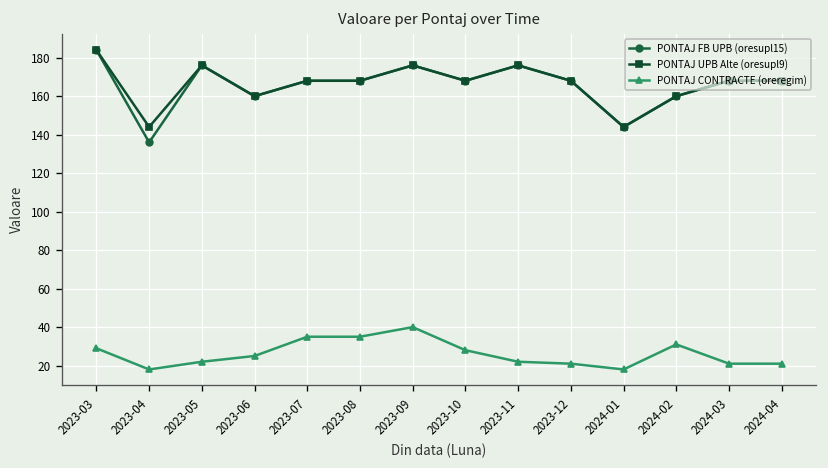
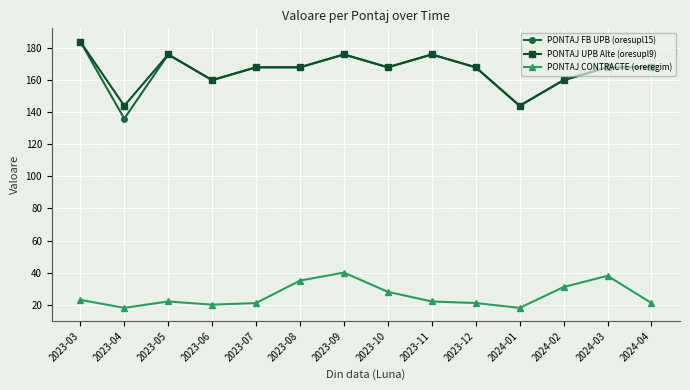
PONTAJ CONTRACTE (oreregim), 2023-03: 29 -> 23
PONTAJ CONTRACTE (oreregim), 2023-06: 25 -> 20
PONTAJ CONTRACTE (oreregim), 2023-07: 35 -> 21
PONTAJ CONTRACTE (oreregim), 2024-03: 21 -> 38
